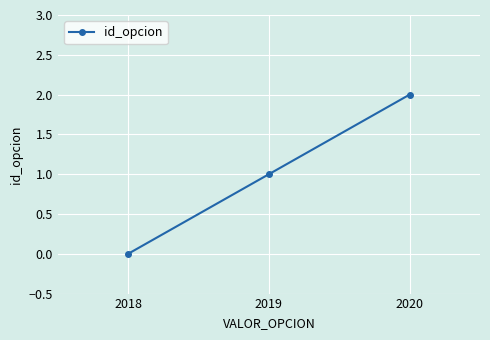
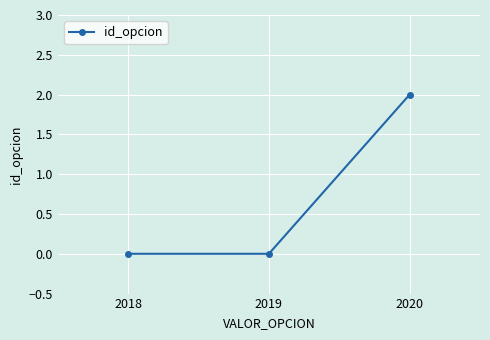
2019: 1 -> 0
